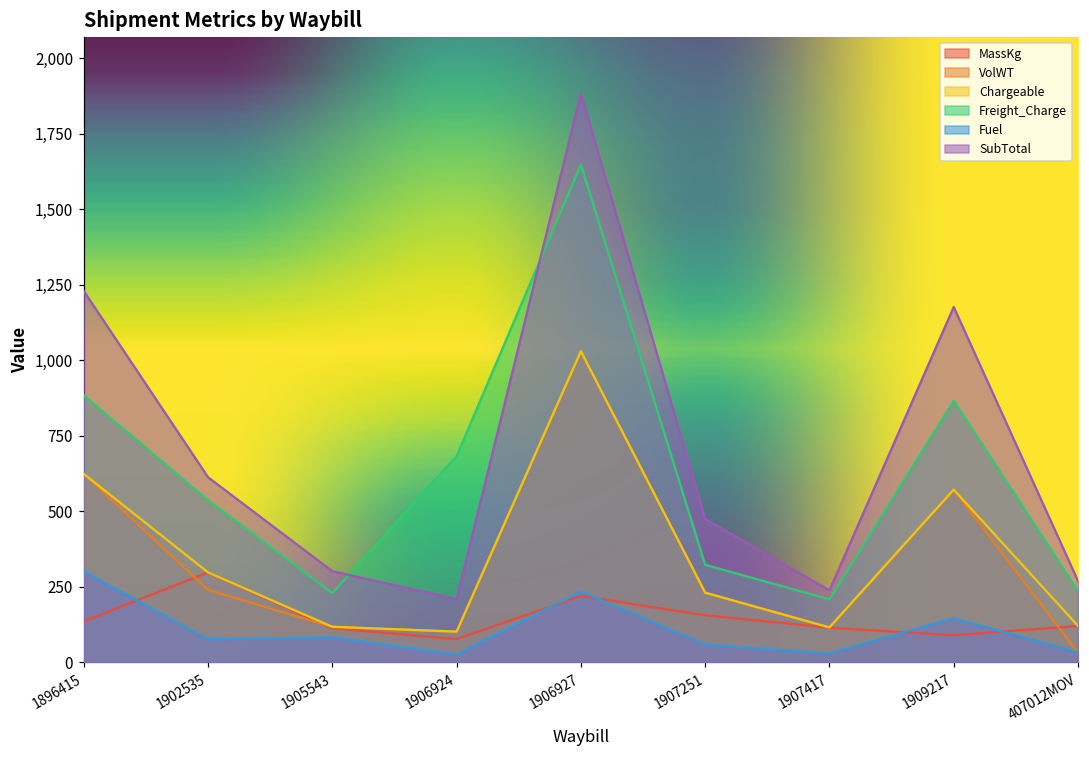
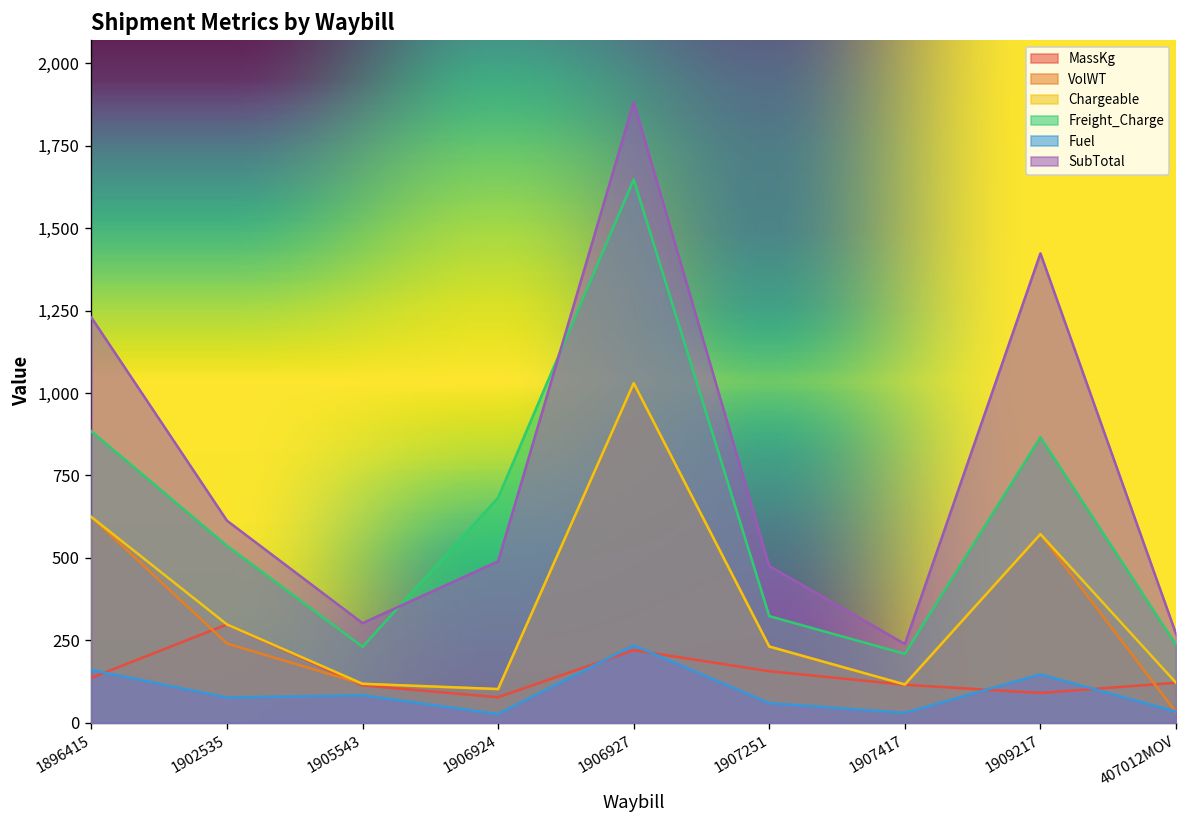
Fuel, 1896415: 300 -> 160
SubTotal, 1906924: 210 -> 490
SubTotal, 1909217: 1,180 -> 1,420
